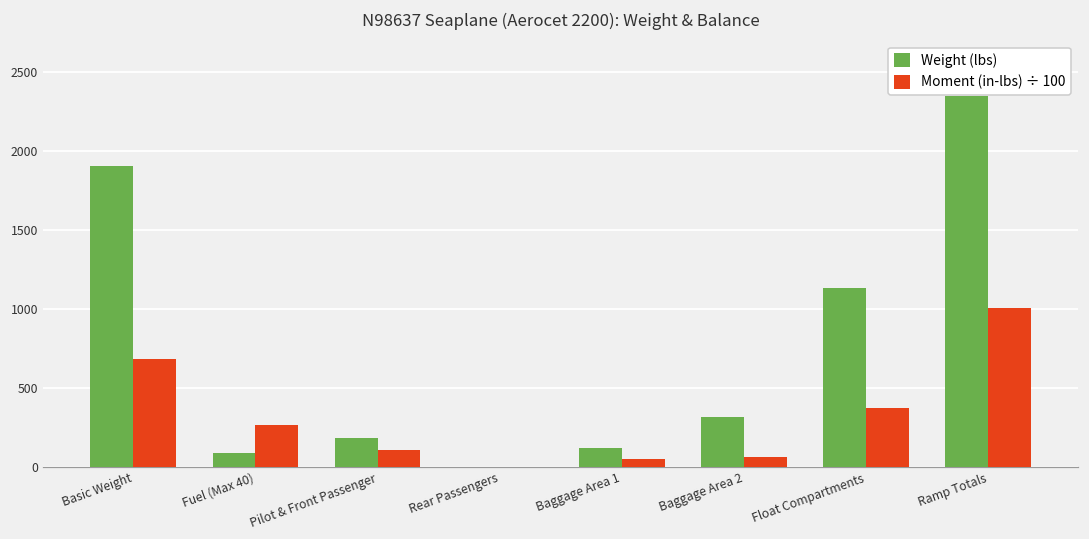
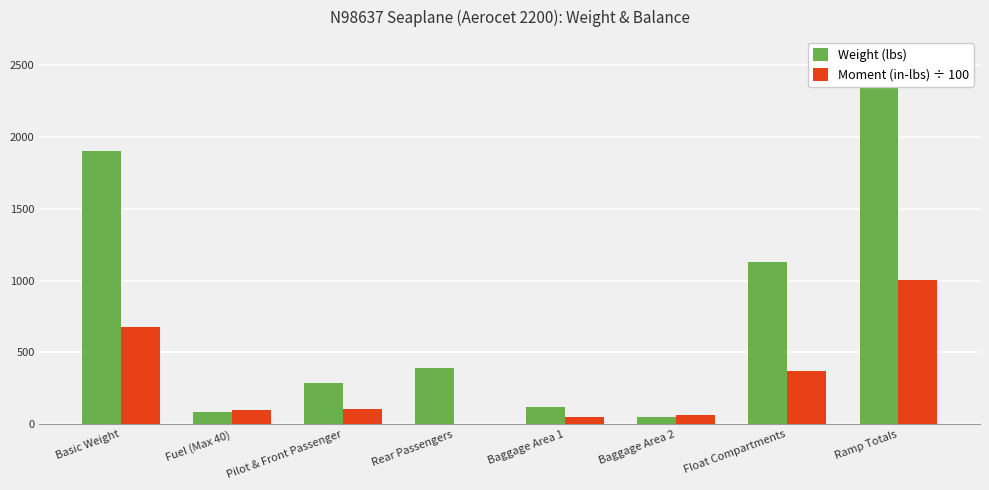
Moment (in-lbs) ÷ 100, Fuel (Max 40): 260 -> 100
Weight (lbs), Pilot & Front Passenger: 190 -> 290
Weight (lbs), Rear Passengers: 0 -> 390
Weight (lbs), Baggage Area 2: 320 -> 50
